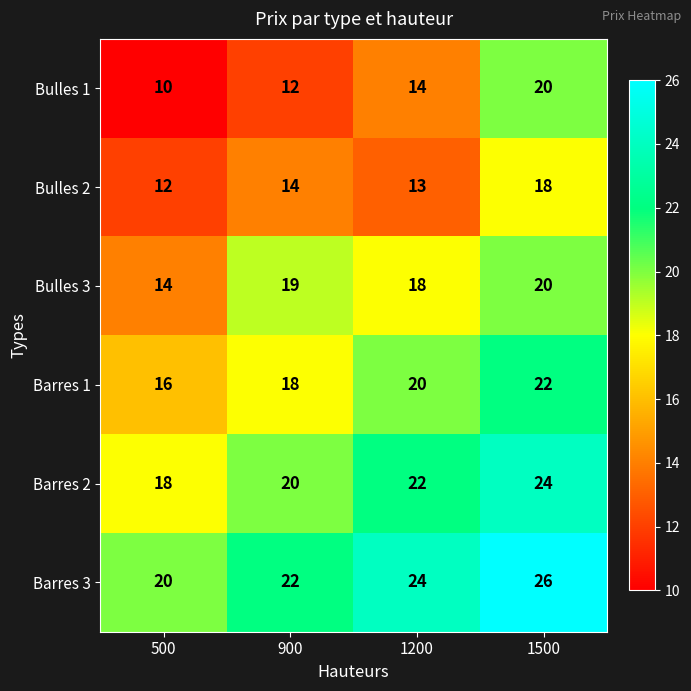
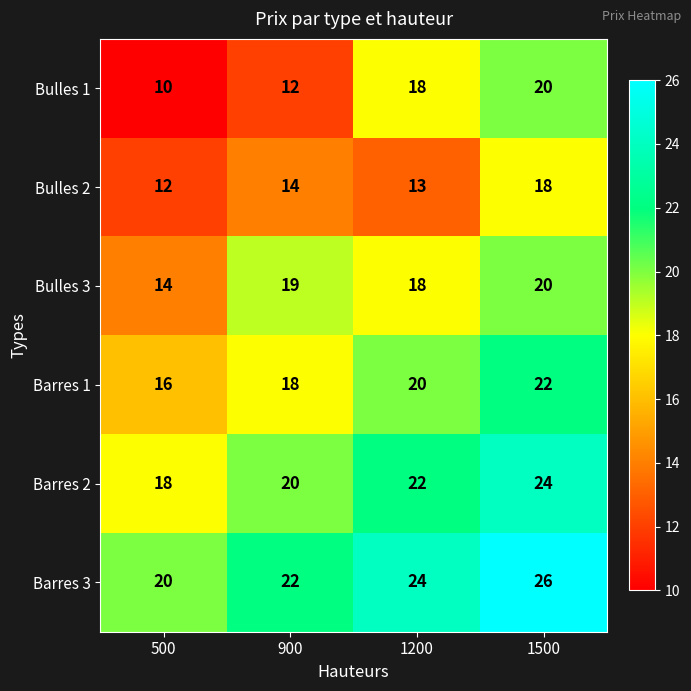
Bulles 1, 1200: 14 -> 18
